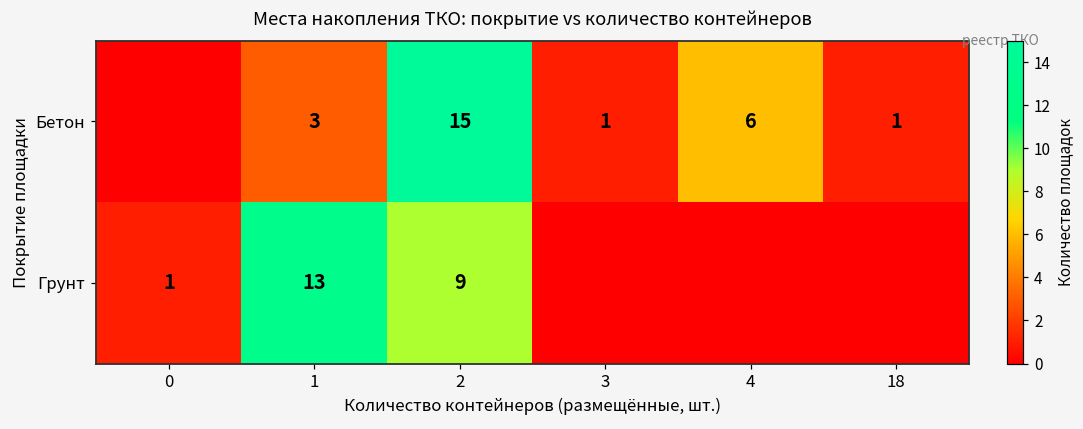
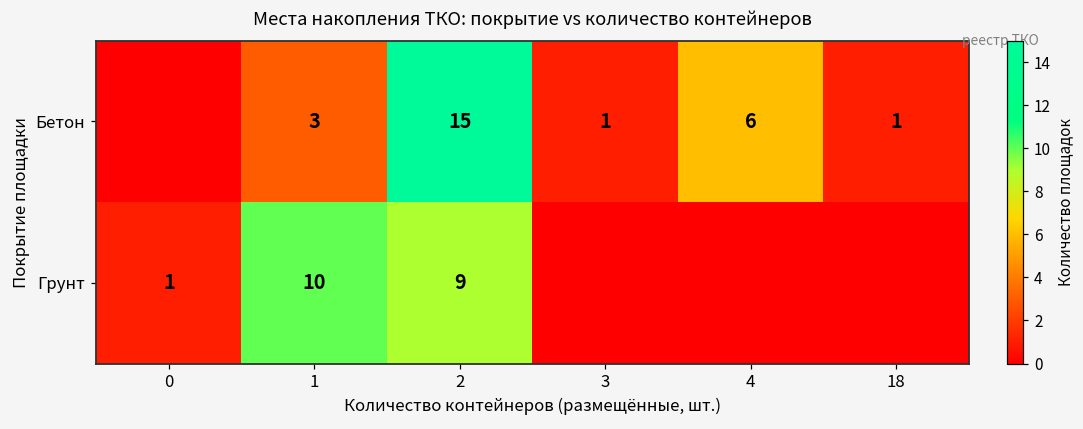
Грунт, 1: 13 -> 10
